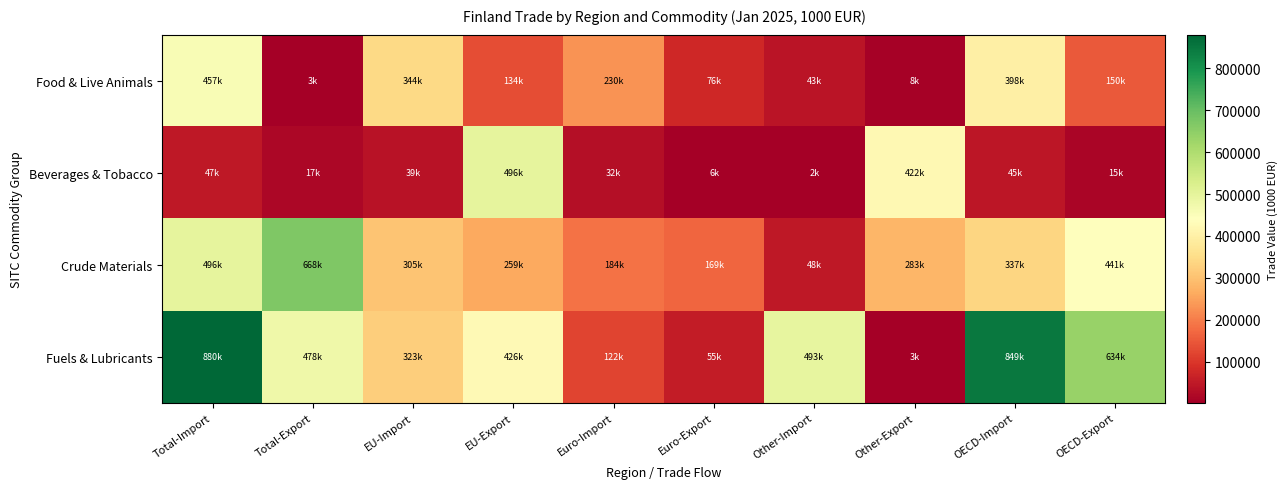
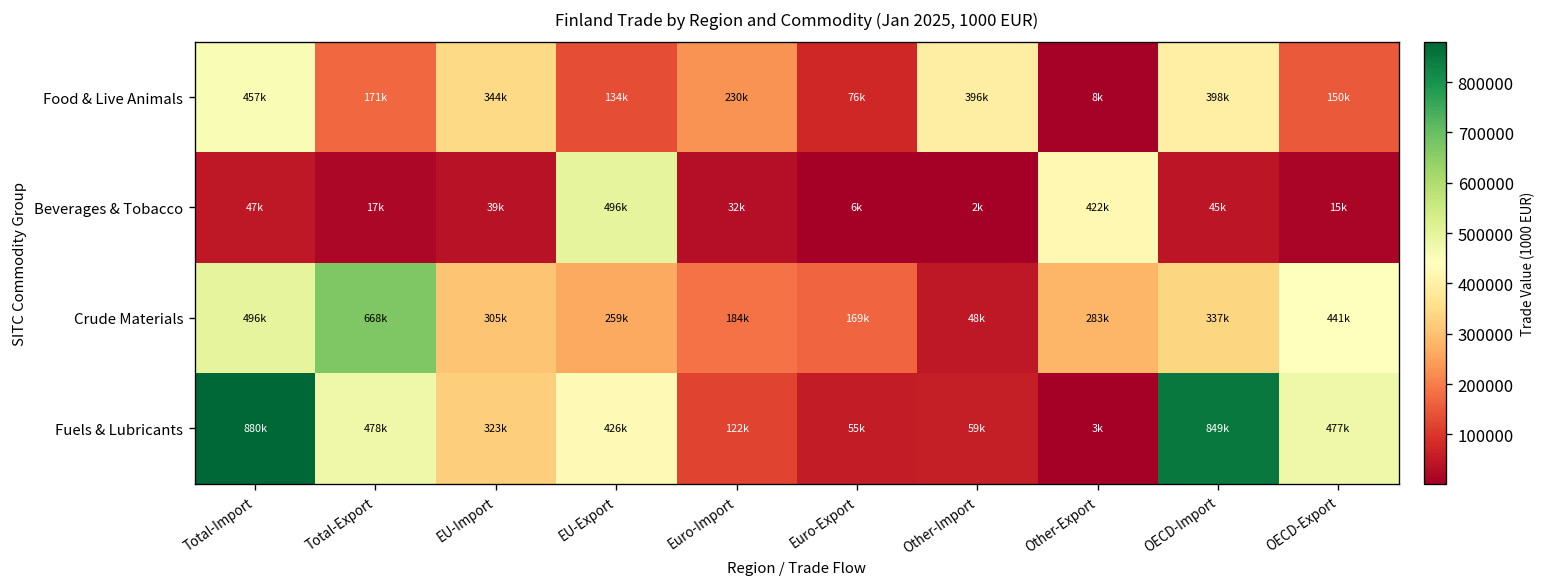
Food & Live Animals, Total-Export: 3k -> 171k
Food & Live Animals, Other-Import: 43k -> 396k
Fuels & Lubricants, Other-Import: 493k -> 59k
Fuels & Lubricants, OECD-Export: 634k -> 477k
